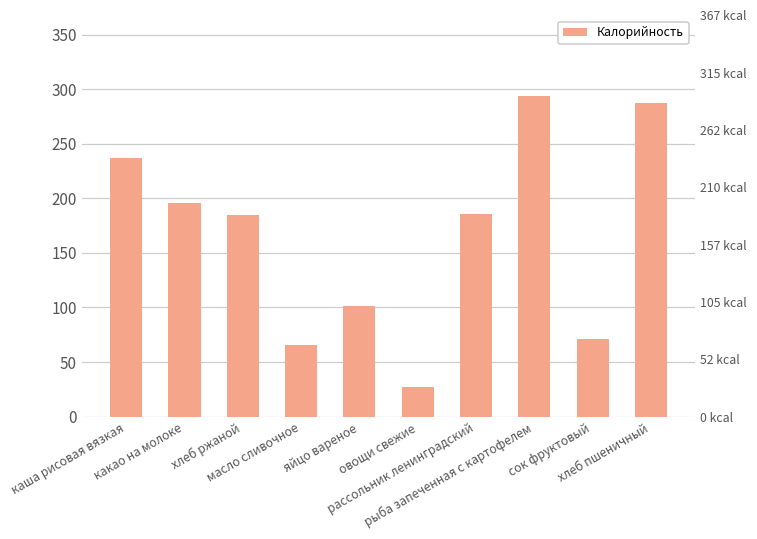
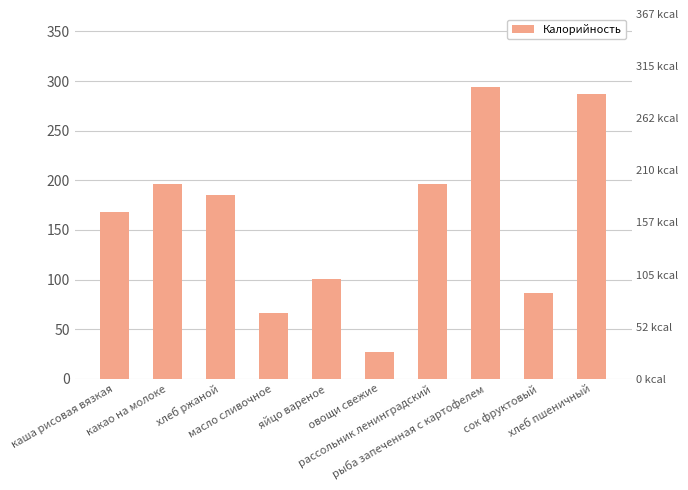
каша рисовая вязкая: 240 -> 170
рассольник ленинградский: 190 -> 200
сок фруктовый: 70 -> 90
